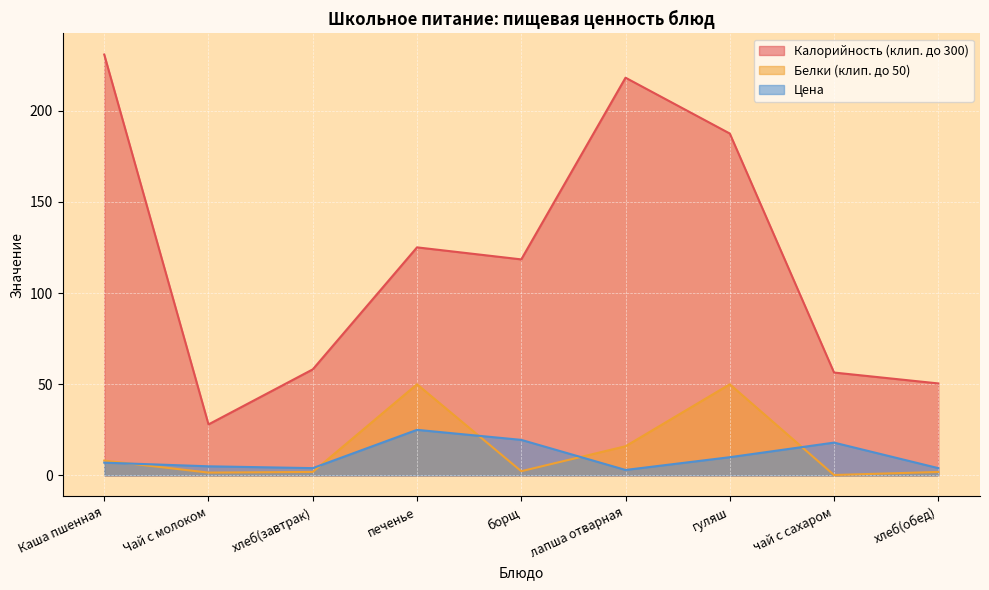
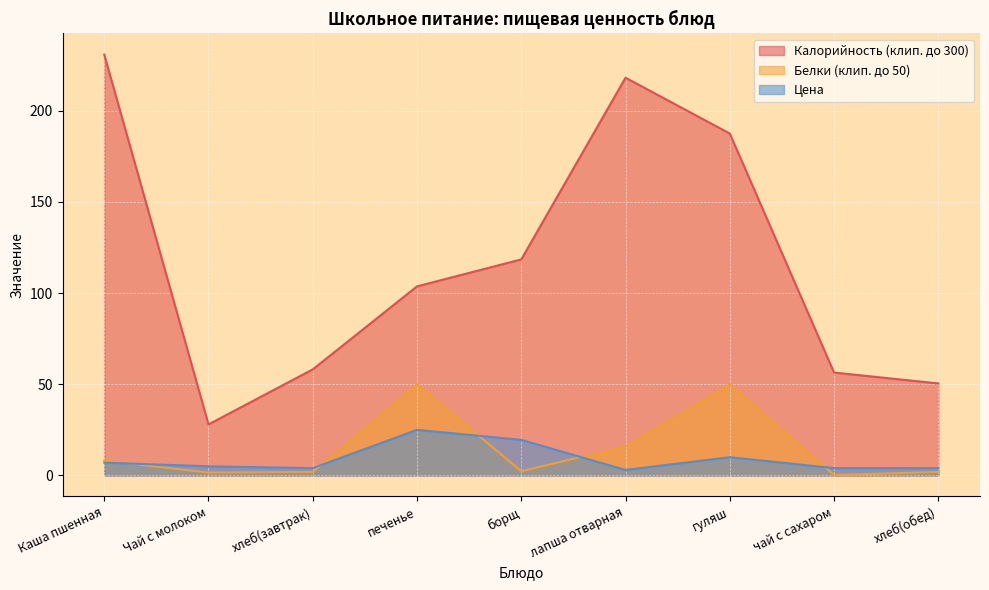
Калорийность (клип. до 300), печенье: 125 -> 104
Цена, чай с сахаром: 18 -> 4
